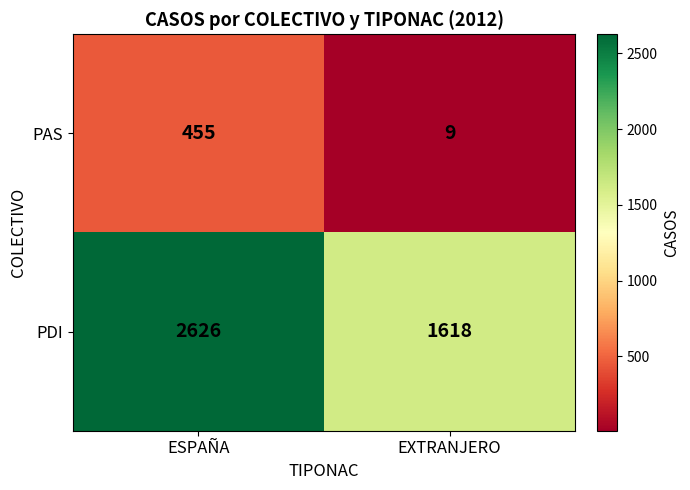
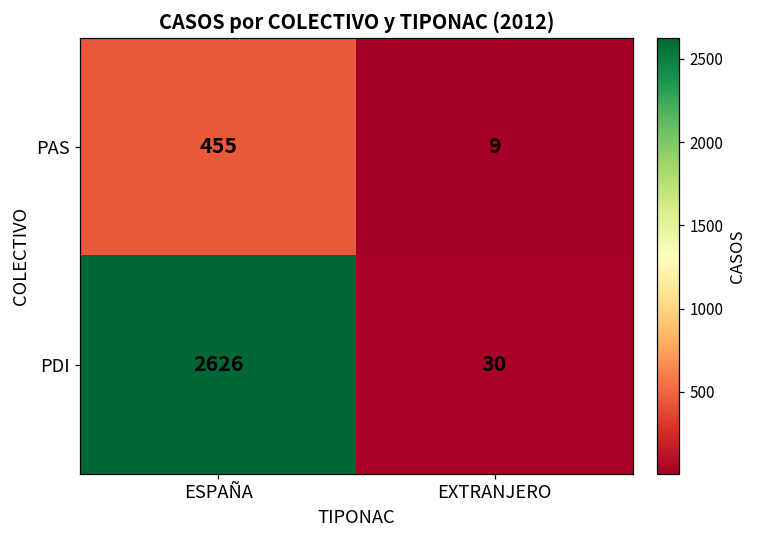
PDI, EXTRANJERO: 1618 -> 30
